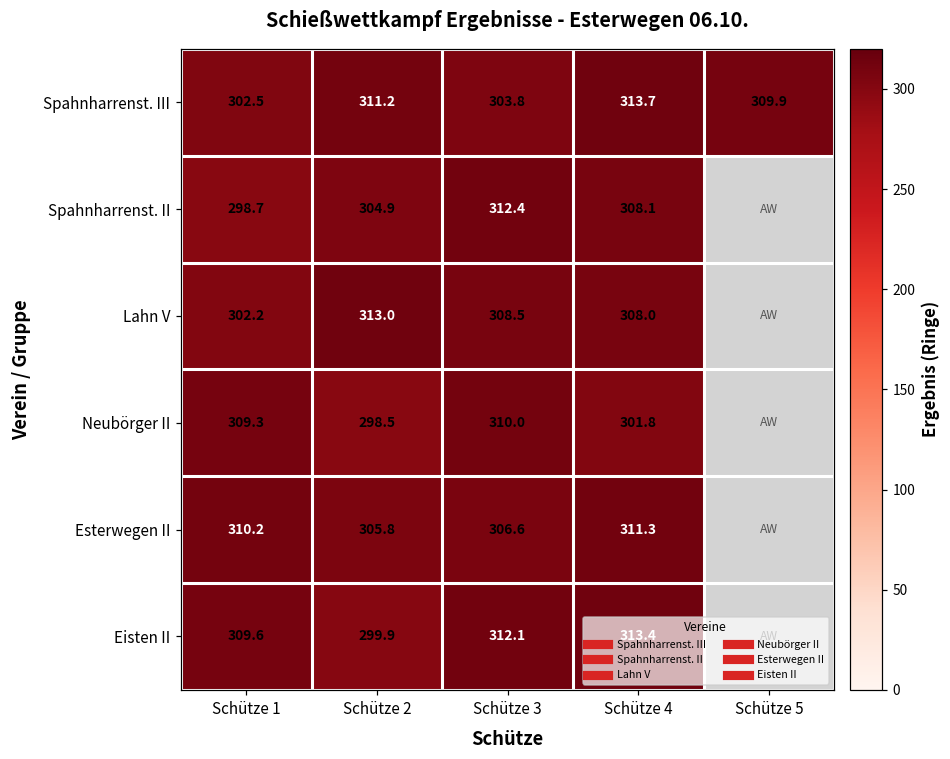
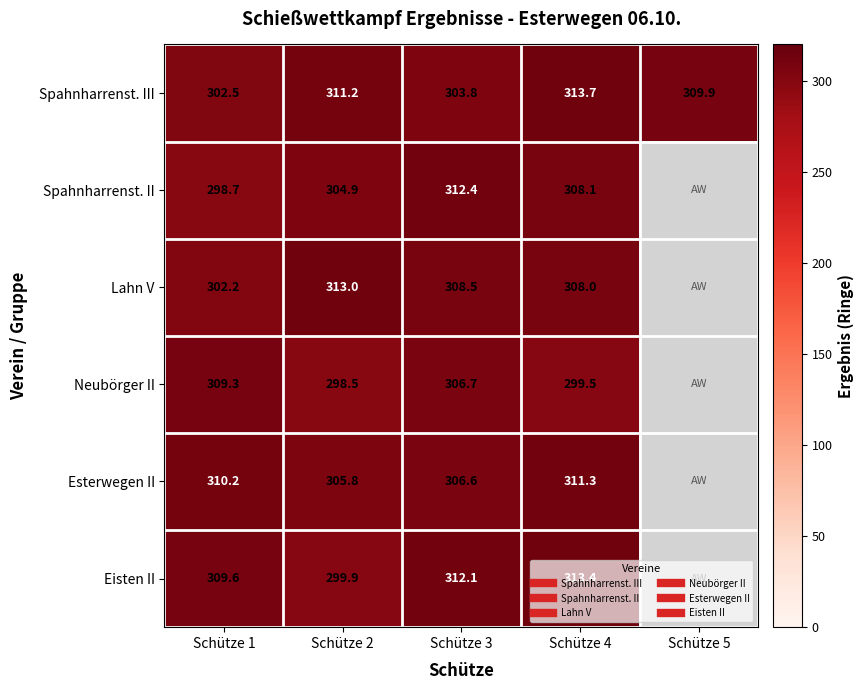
Neubörger II, Schütze 3: 310.0 -> 306.7
Neubörger II, Schütze 4: 301.8 -> 299.5
